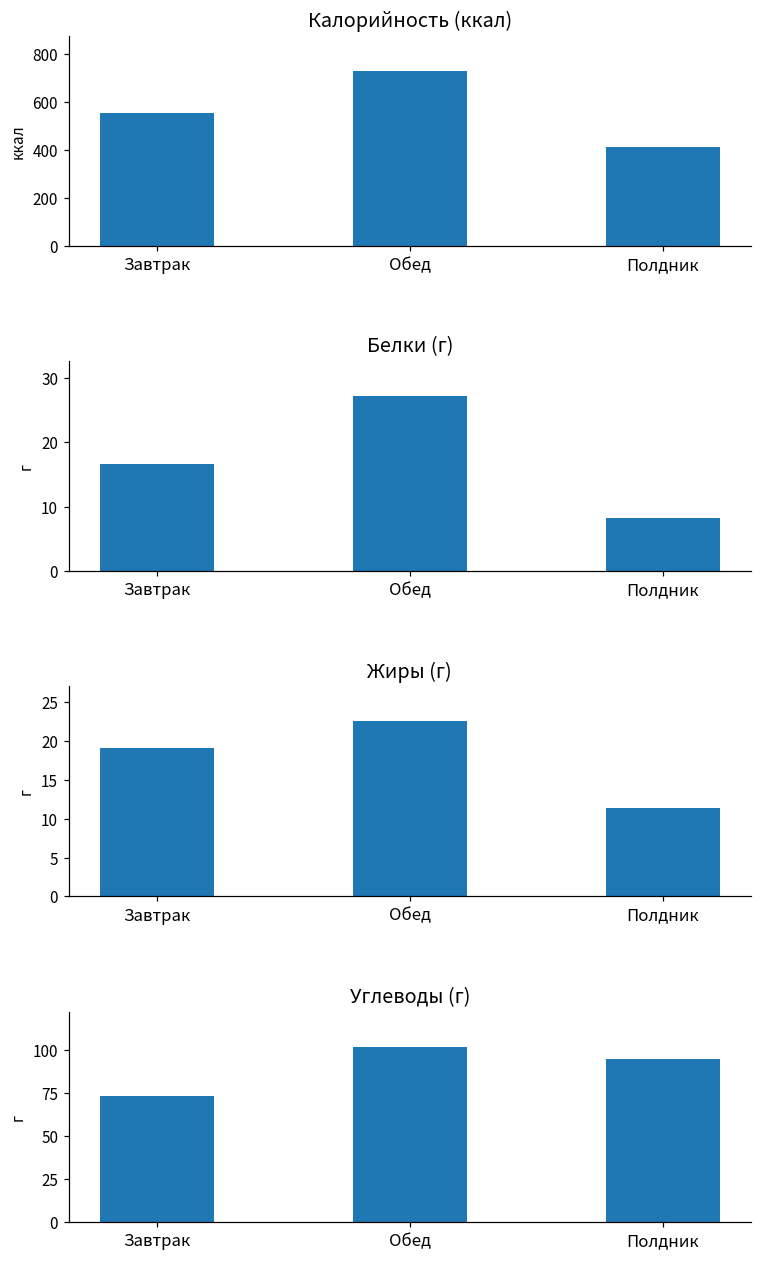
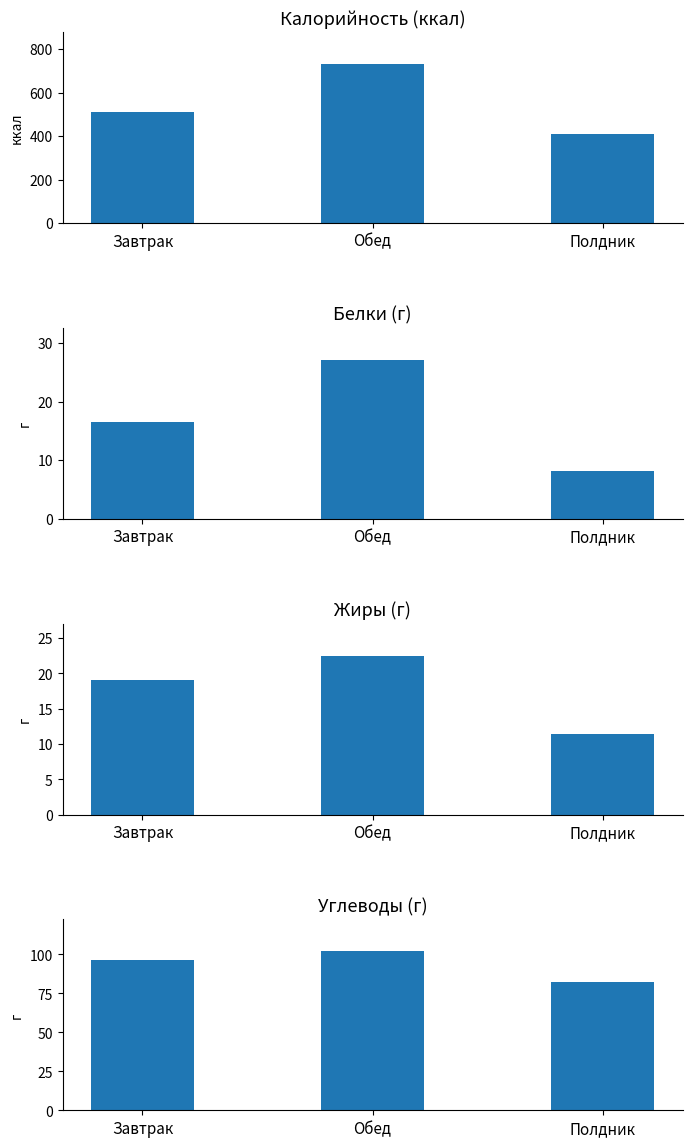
Калорийность (ккал), Завтрак: 560 -> 510
Углеводы (г), Завтрак: 74 -> 96
Углеводы (г), Полдник: 95 -> 82
